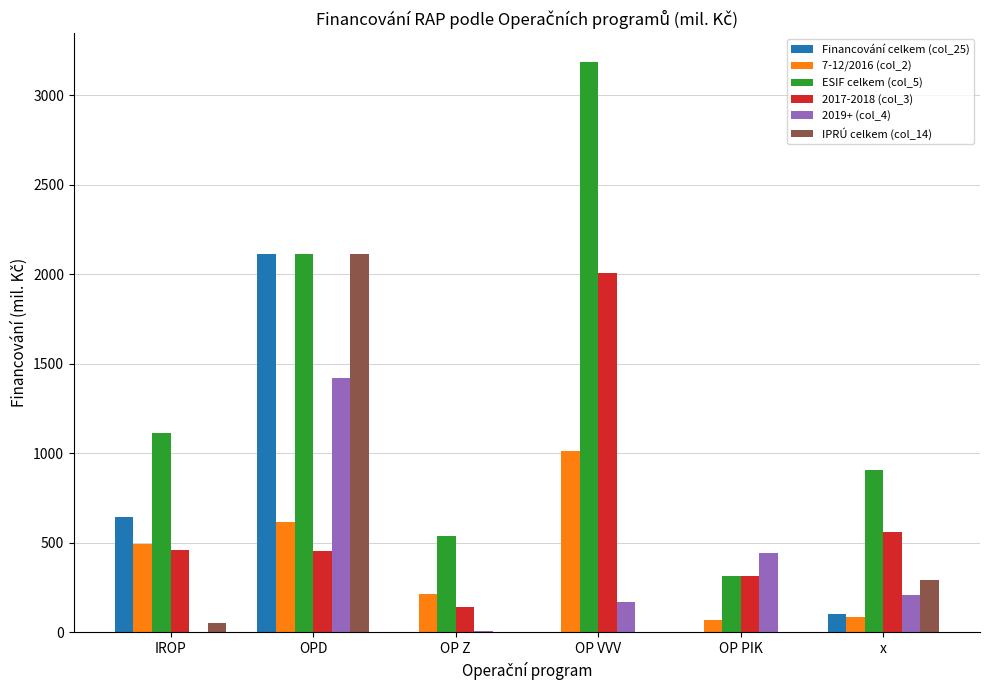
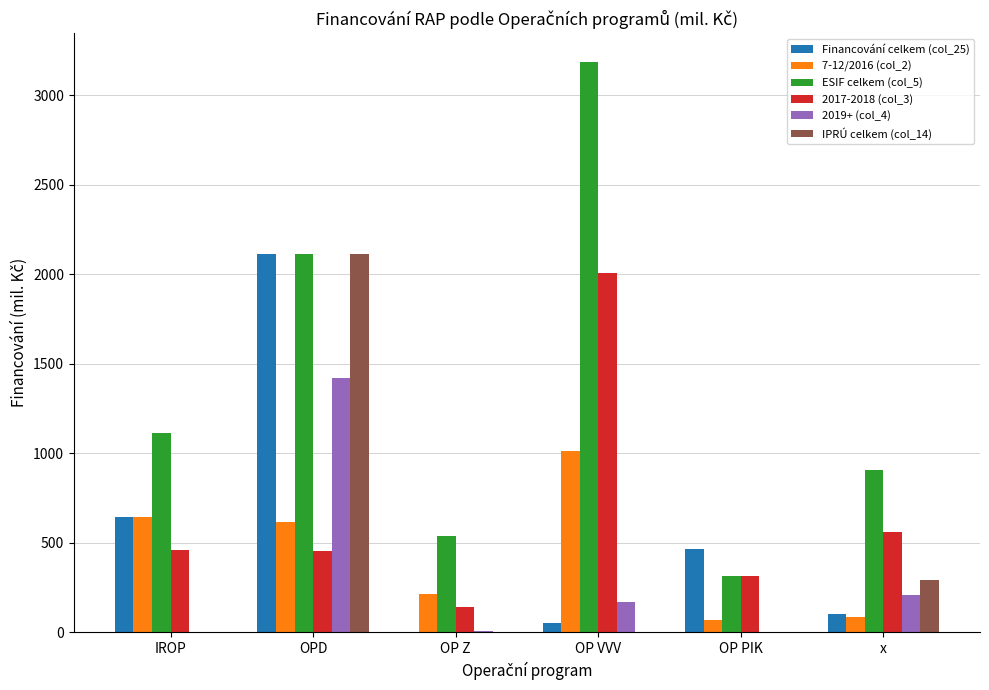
7-12/2016 (col_2), IROP: 490 -> 650
IPRÚ celkem (col_14), IROP: 50 -> 0
Financování celkem (col_25), OP VVV: 0 -> 50
Financování celkem (col_25), OP PIK: 0 -> 470
2019+ (col_4), OP PIK: 450 -> 0
